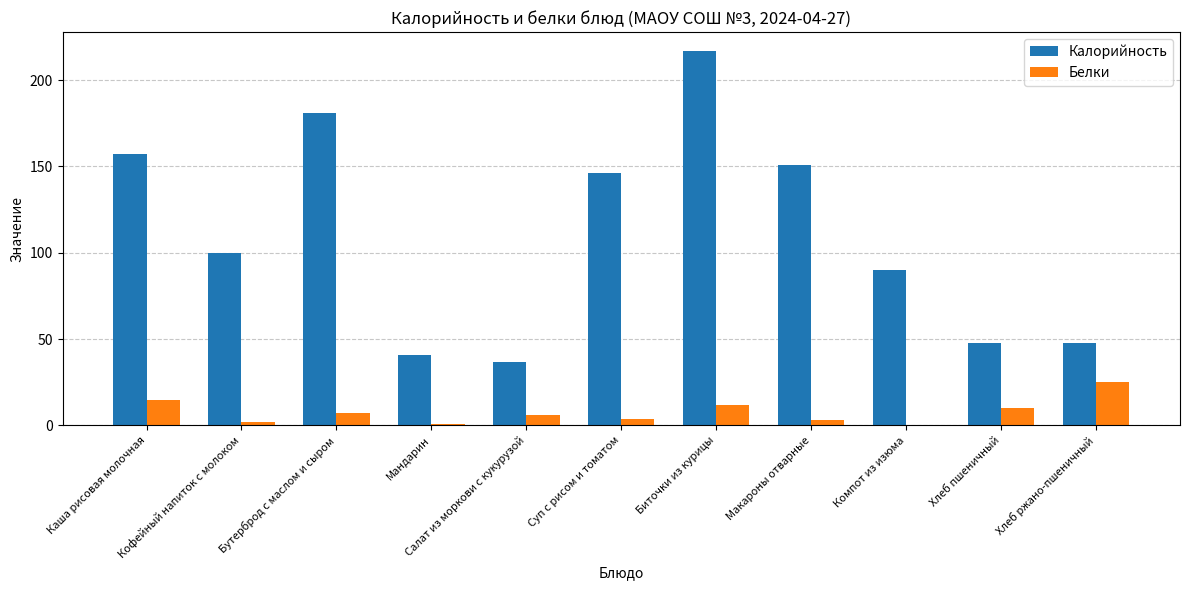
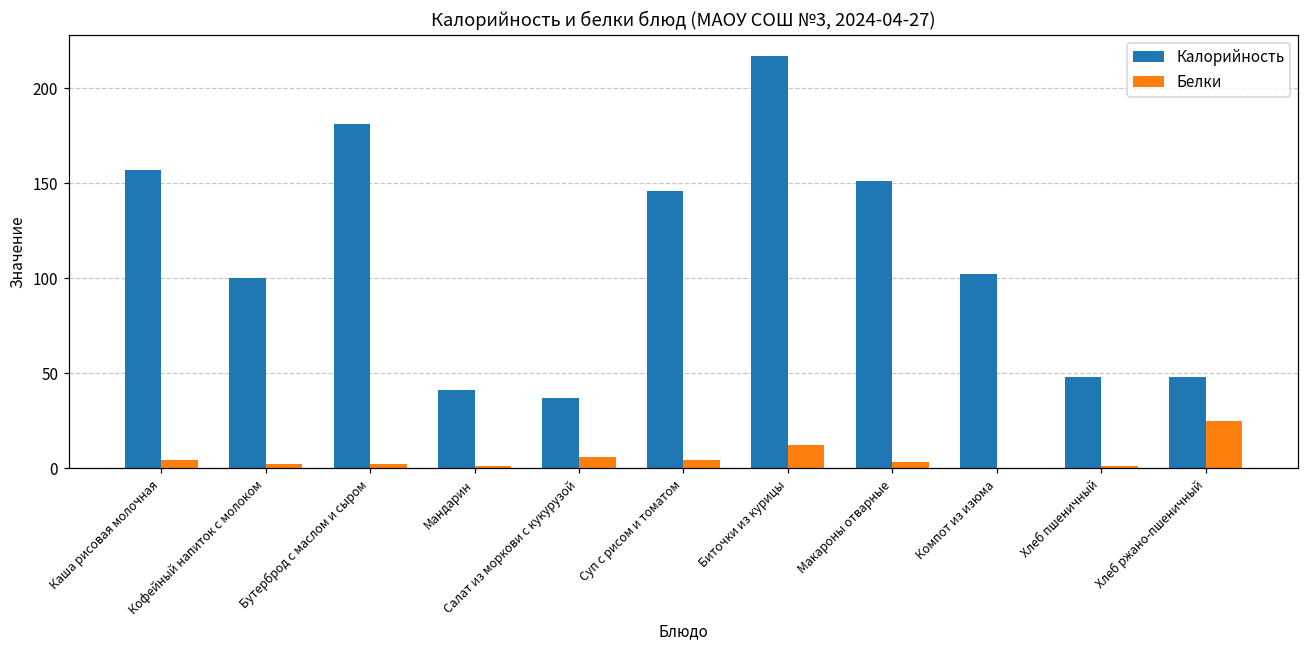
Белки, Каша рисовая молочная: 15 -> 4
Белки, Бутерброд с маслом и сыром: 7 -> 2
Калорийность, Компот из изюма: 90 -> 102
Белки, Хлеб пшеничный: 10 -> 1
